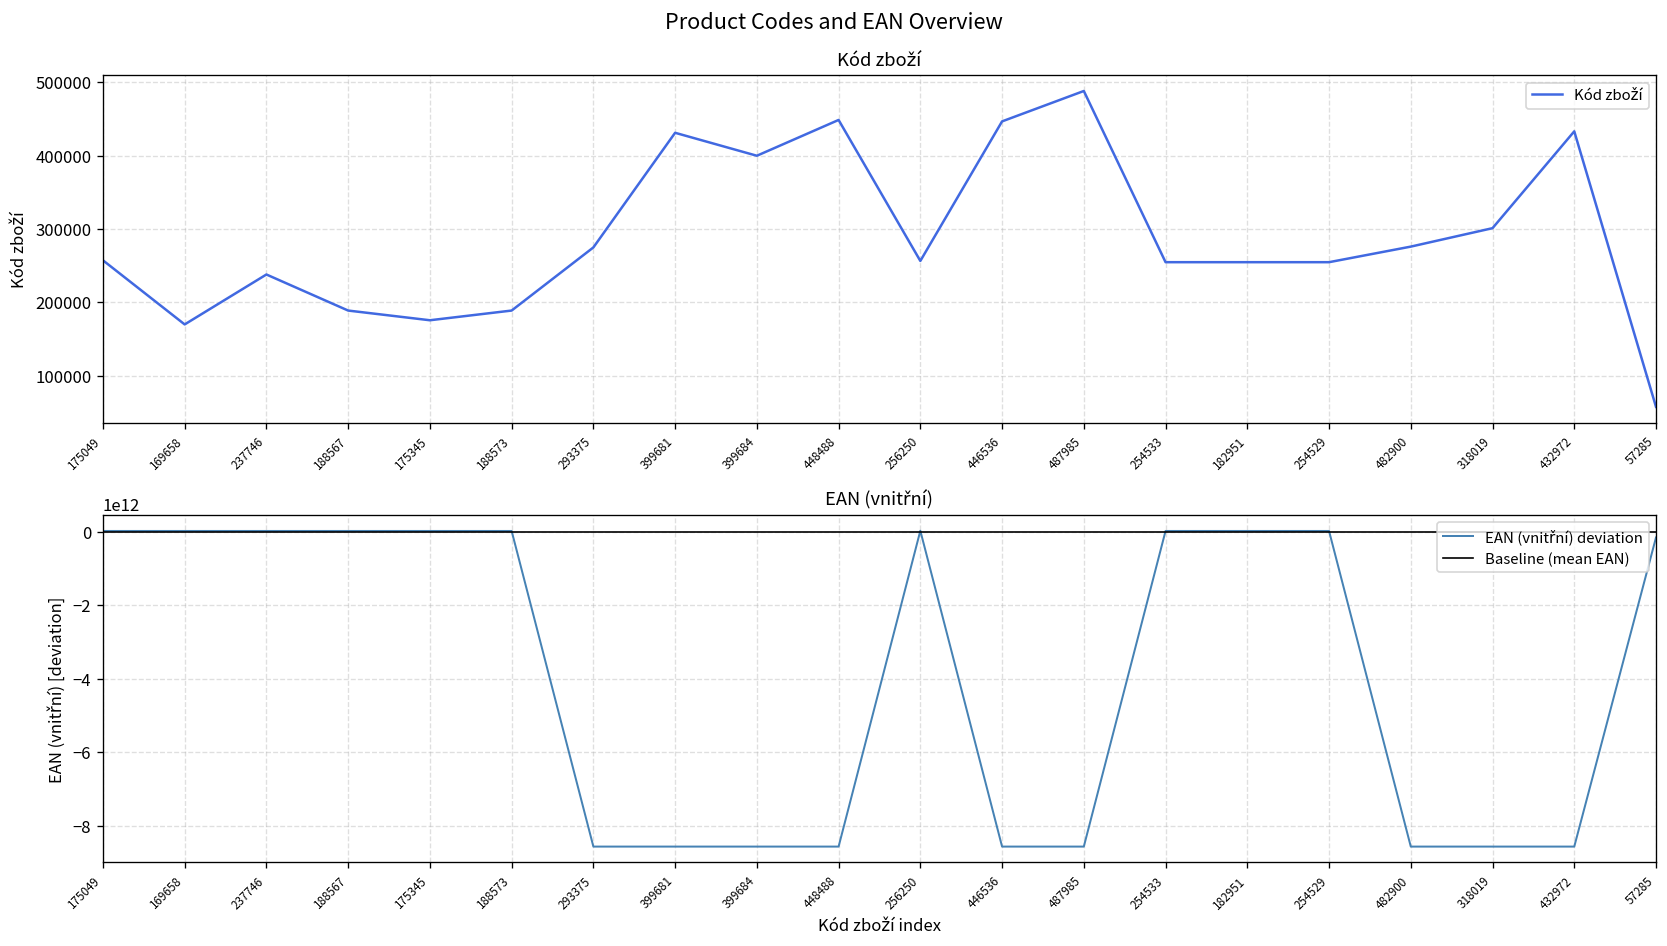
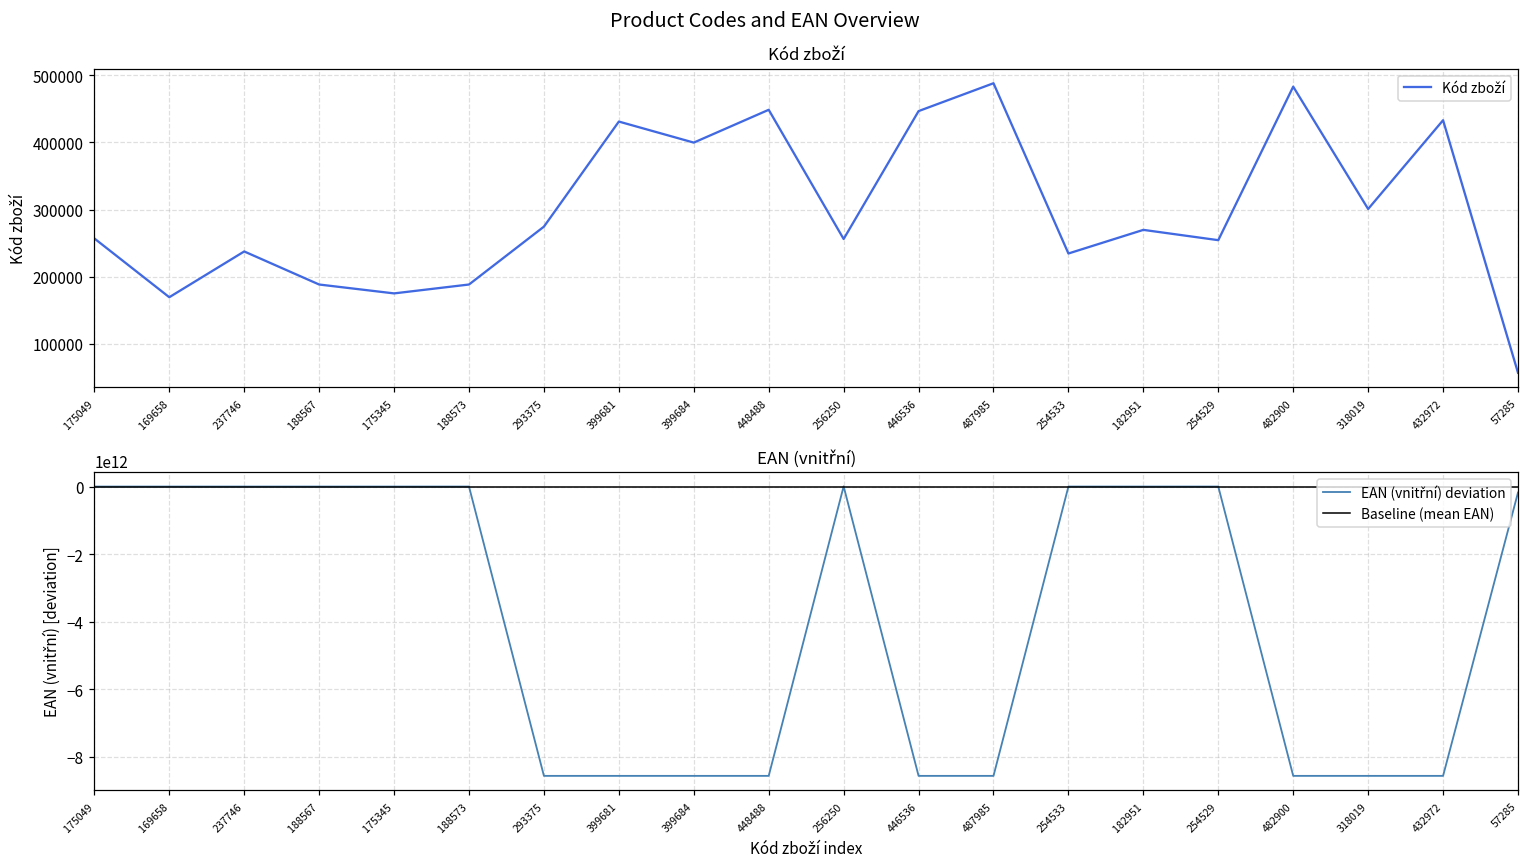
Kód zboží, 254533: 250000 -> 230000
Kód zboží, 182951: 250000 -> 270000
Kód zboží, 482900: 280000 -> 480000
